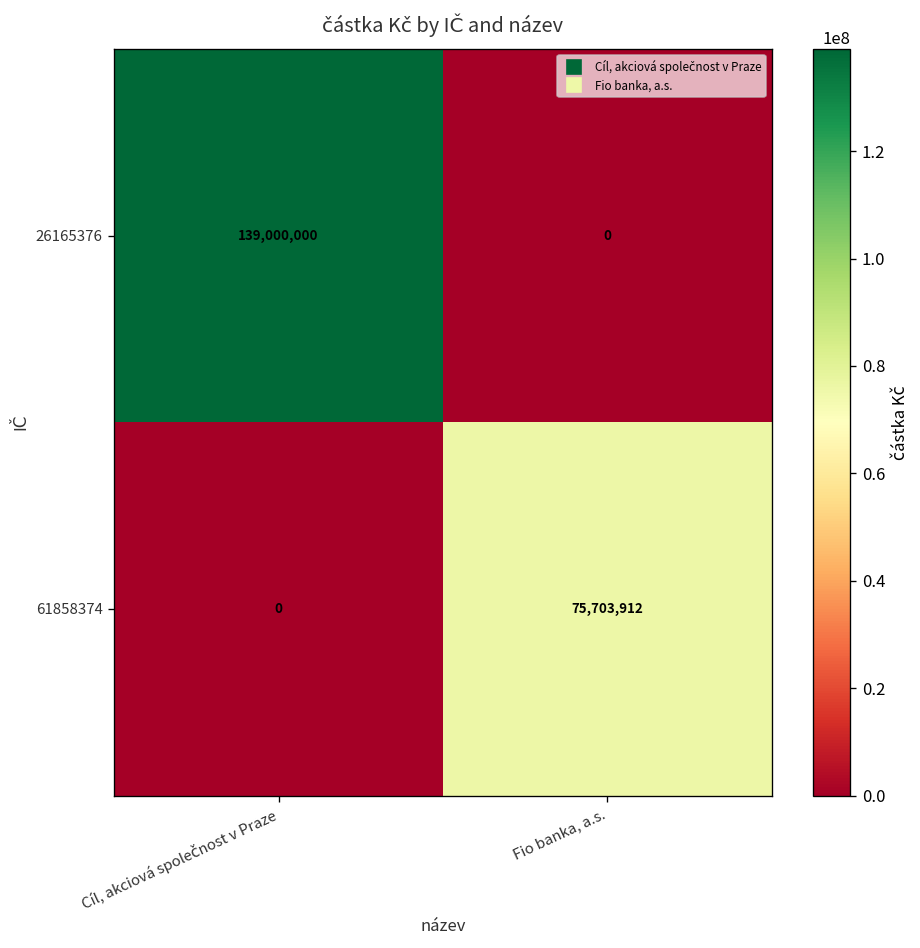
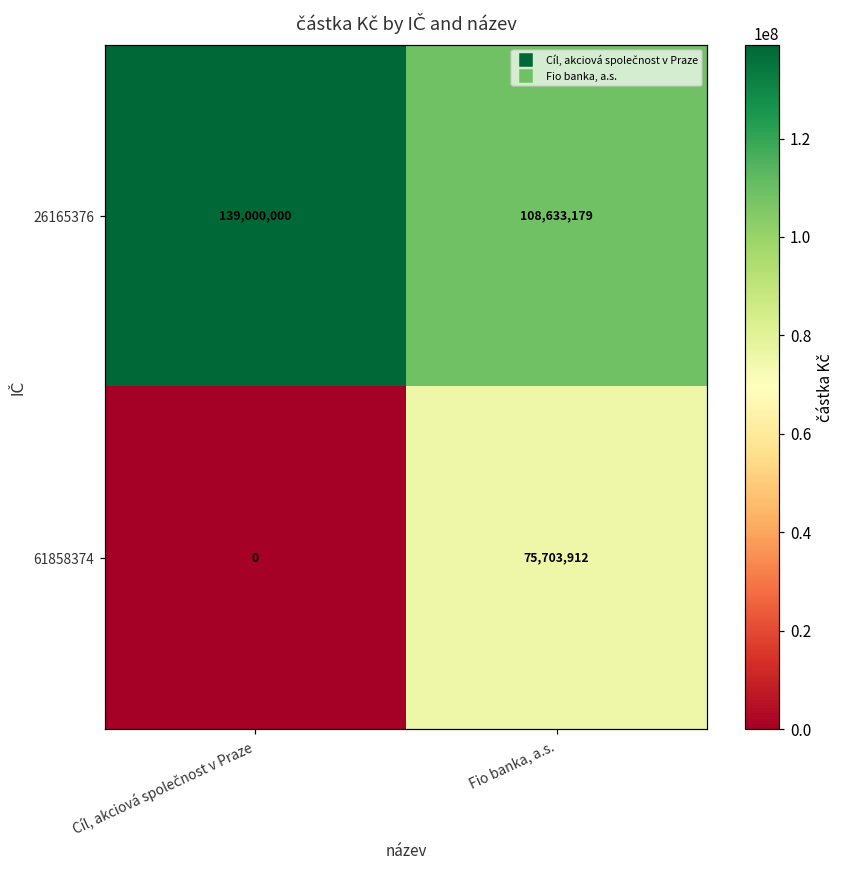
26165376, Fio banka, a.s.: 0 -> 108,633,179
